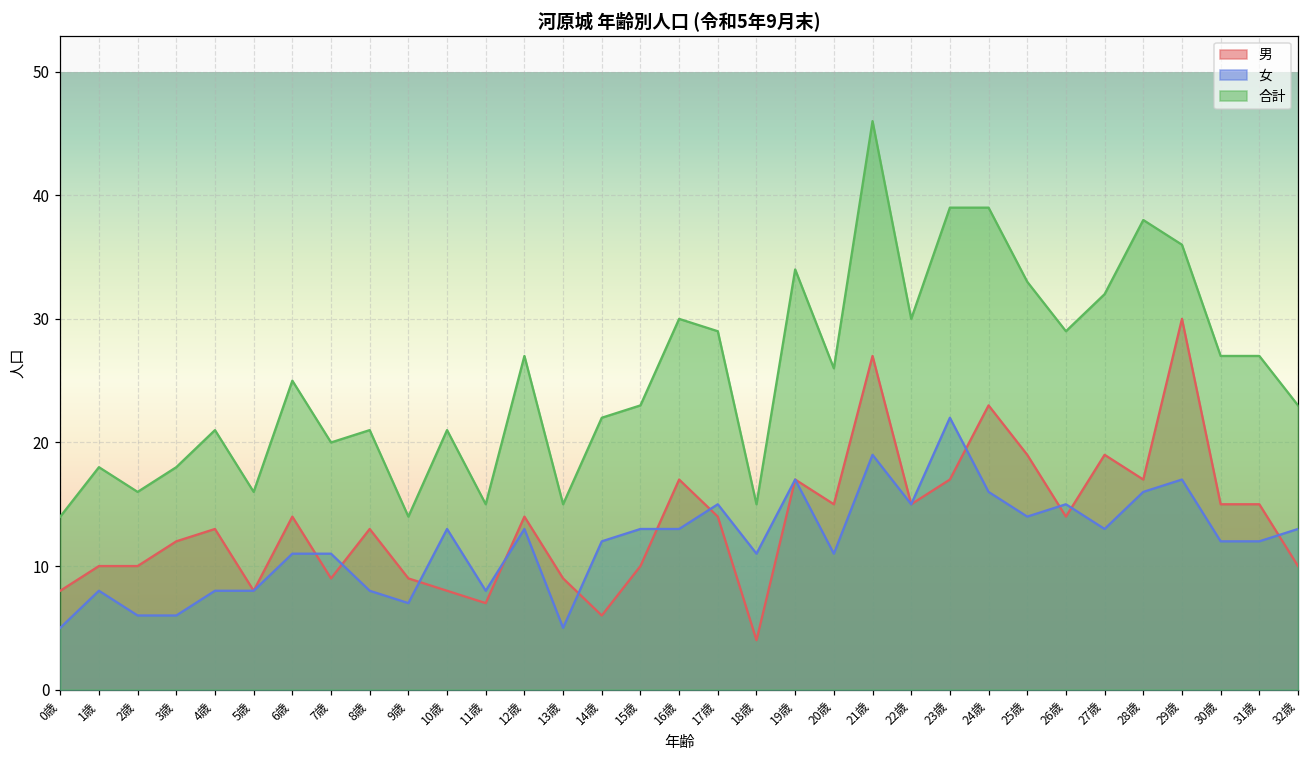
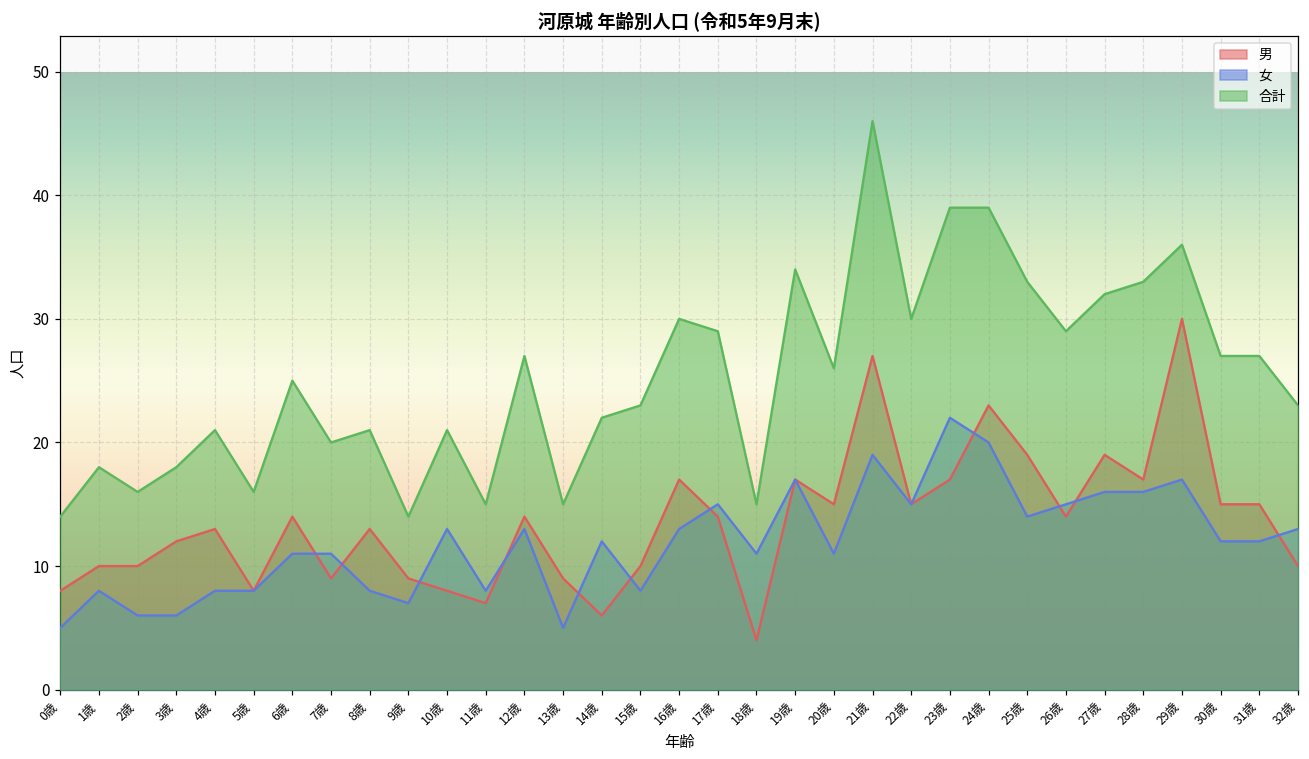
女, 15歳: 13 -> 8
女, 24歳: 16 -> 20
女, 27歳: 13 -> 16
合計, 28歳: 38 -> 33
